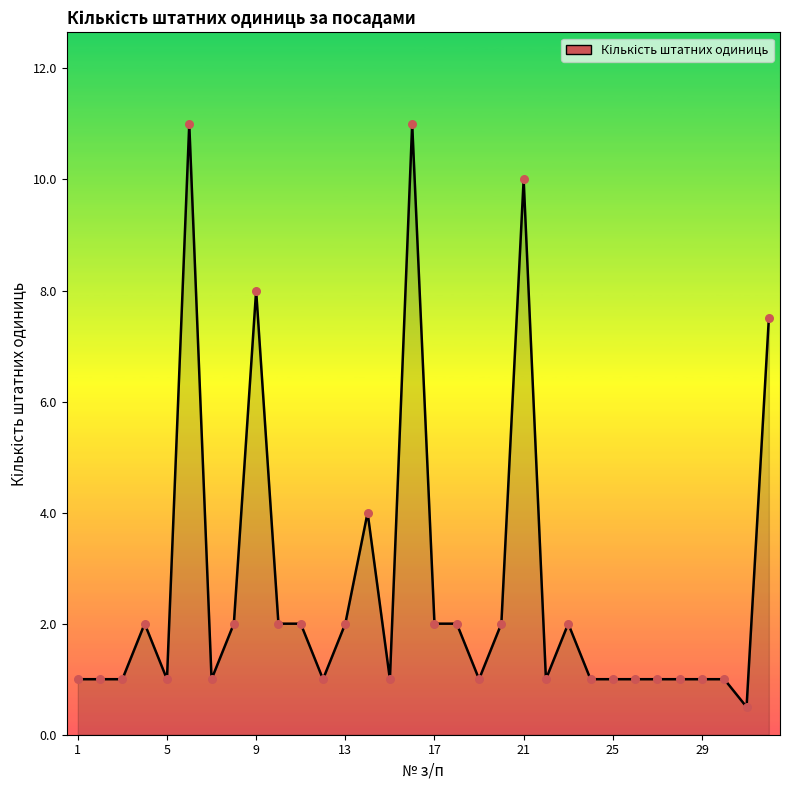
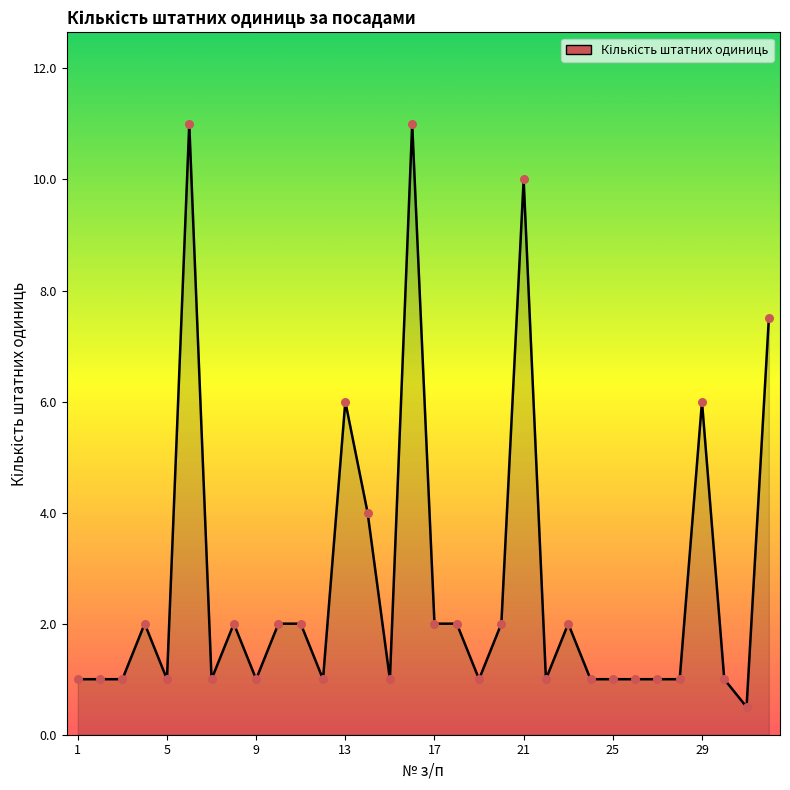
9: 8 -> 1
13: 2 -> 6
29: 1 -> 6
